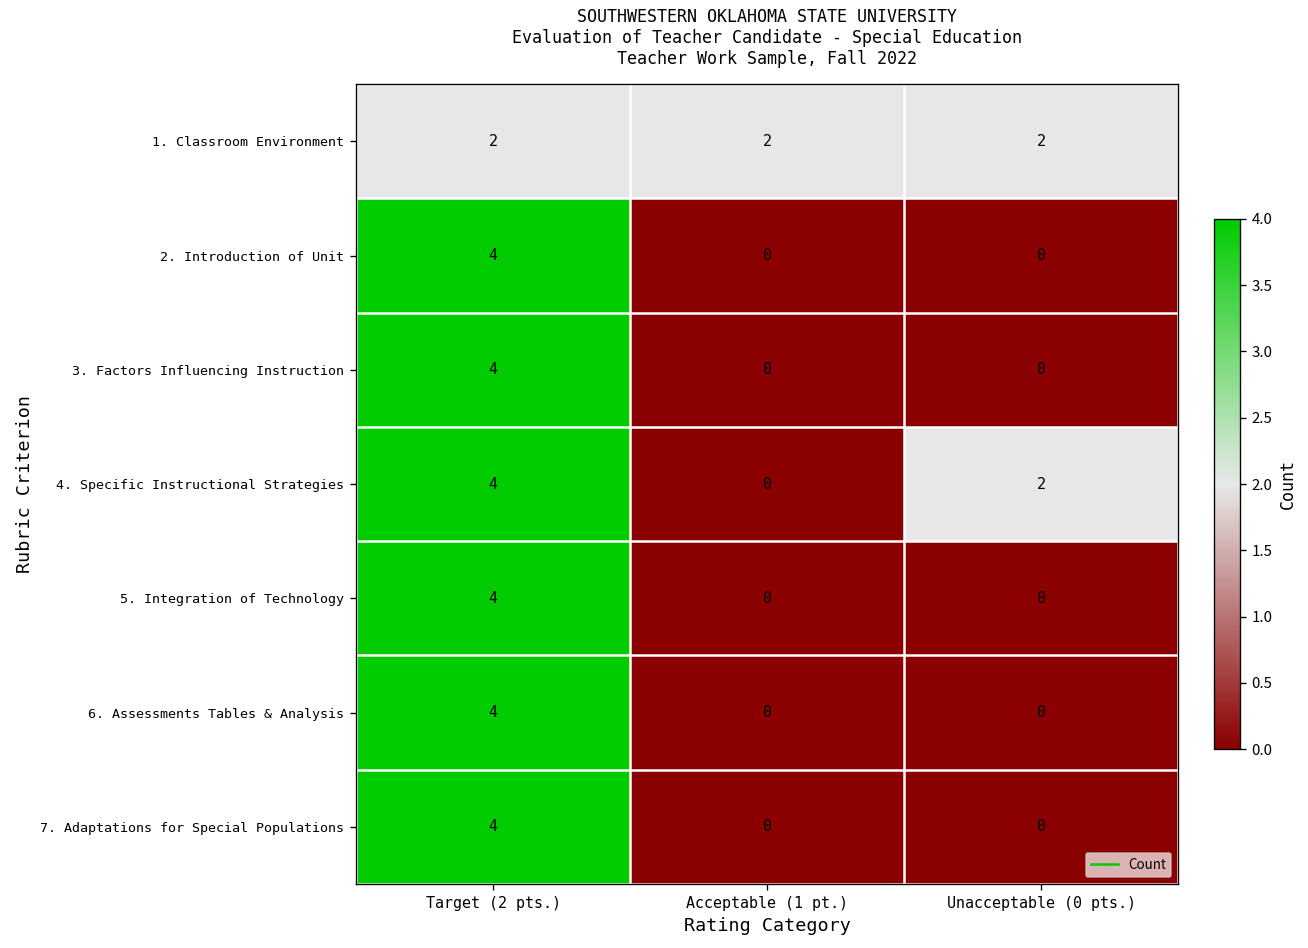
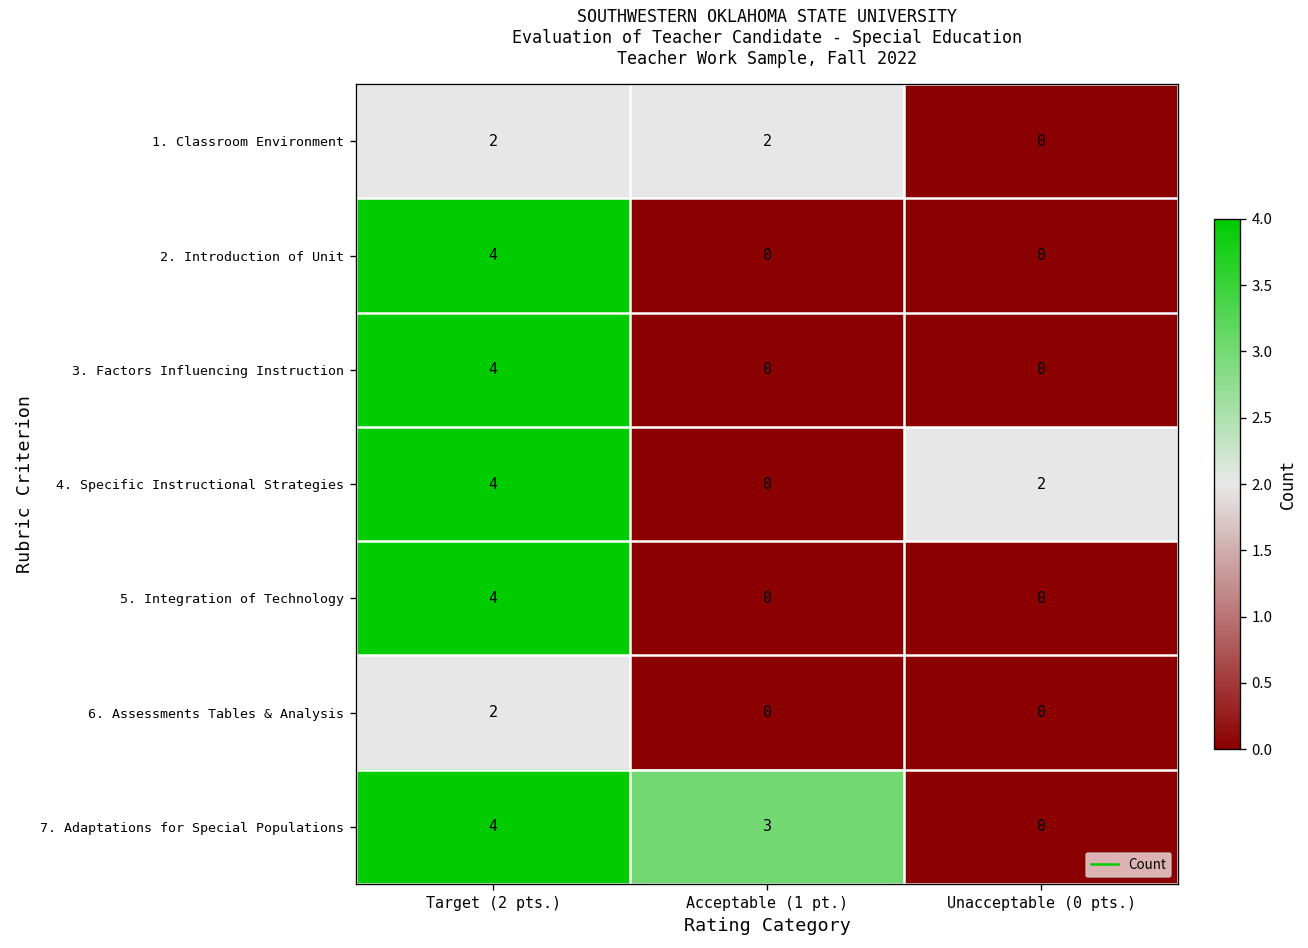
1. Classroom Environment, Unacceptable (0 pts.): 2 -> 0
6. Assessments Tables & Analysis, Target (2 pts.): 4 -> 2
7. Adaptations for Special Populations, Acceptable (1 pt.): 0 -> 3
